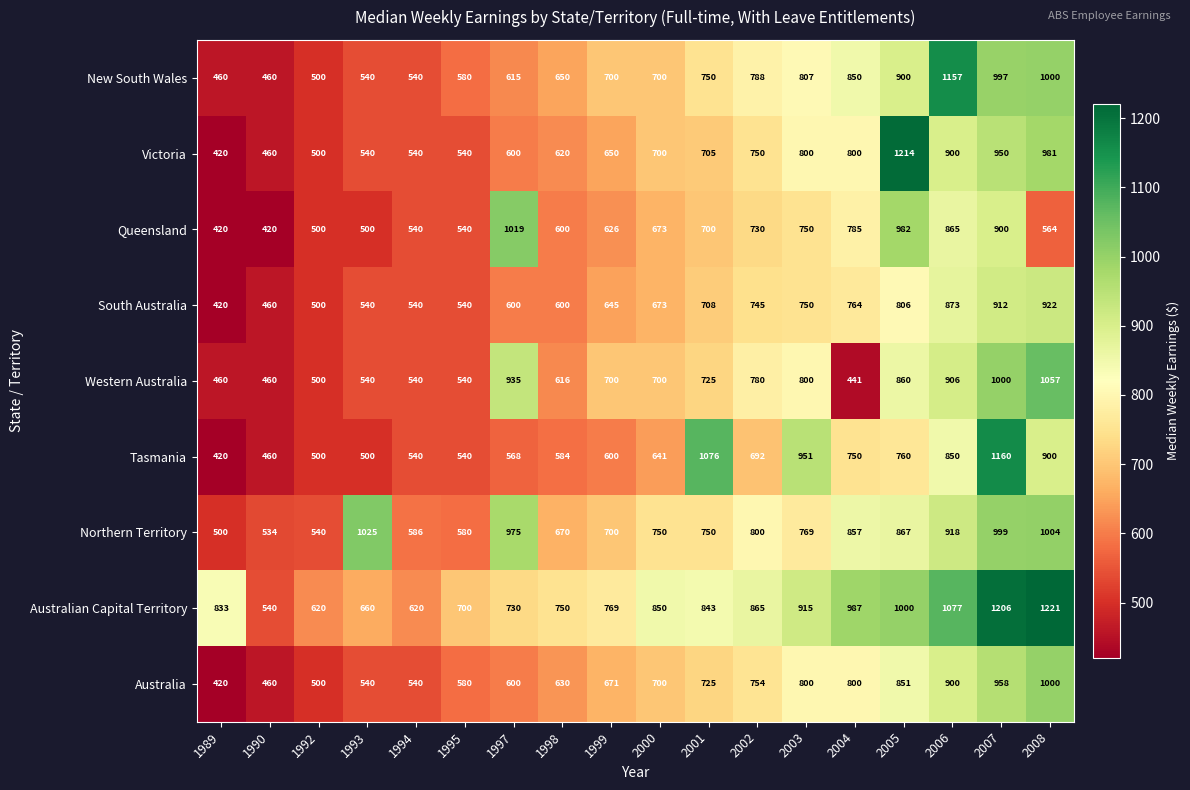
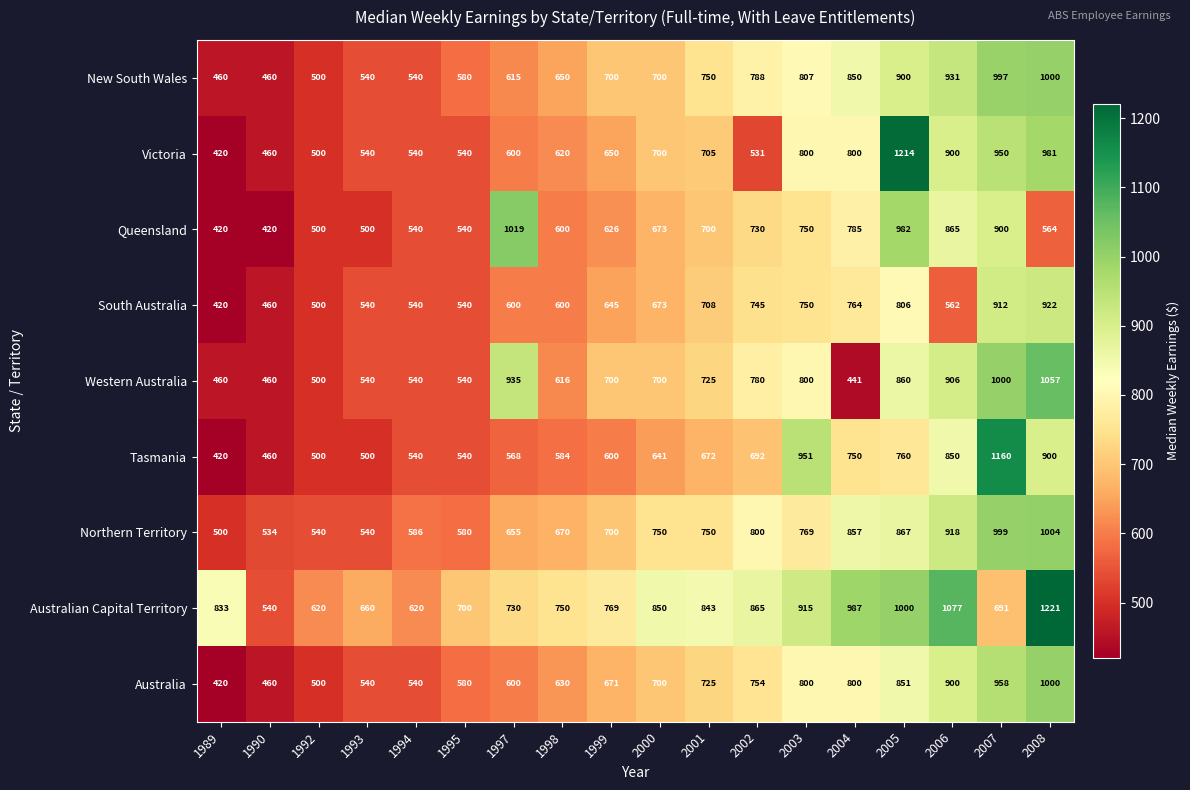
New South Wales, 2006: 1157 -> 931
Victoria, 2002: 750 -> 531
South Australia, 2006: 873 -> 562
Tasmania, 2001: 1076 -> 672
Northern Territory, 1993: 1025 -> 540
Northern Territory, 1997: 975 -> 655
Australian Capital Territory, 2007: 1206 -> 691
